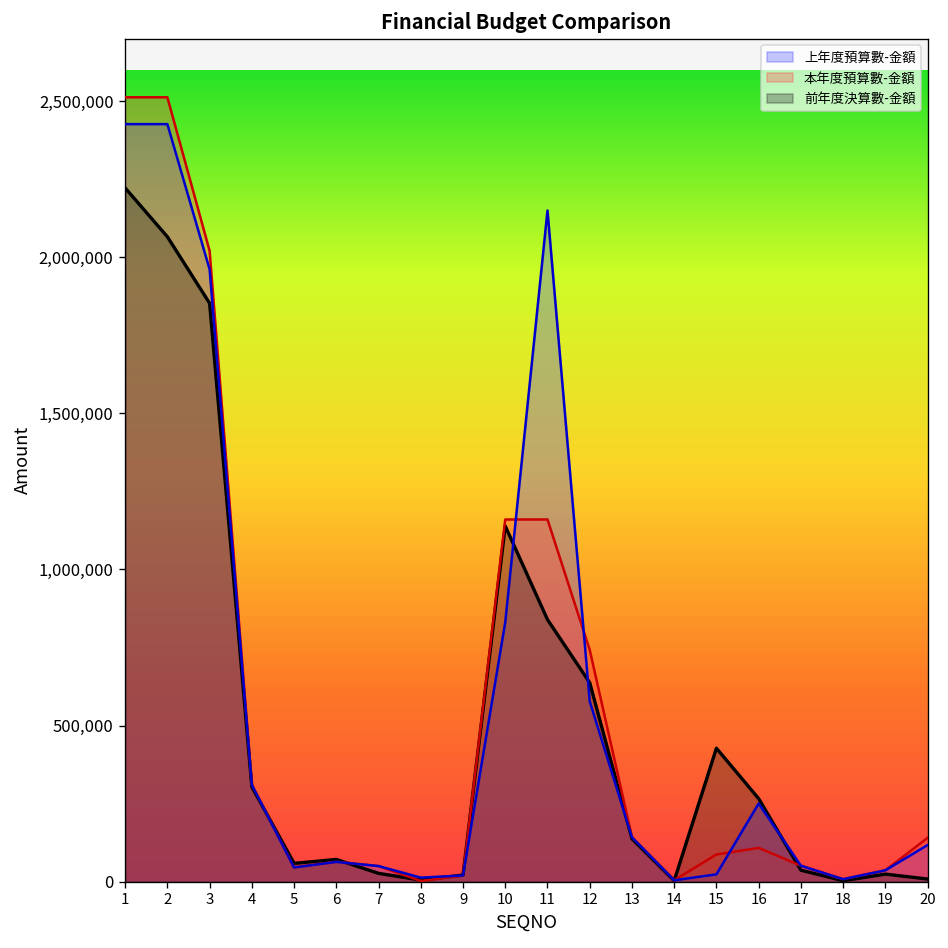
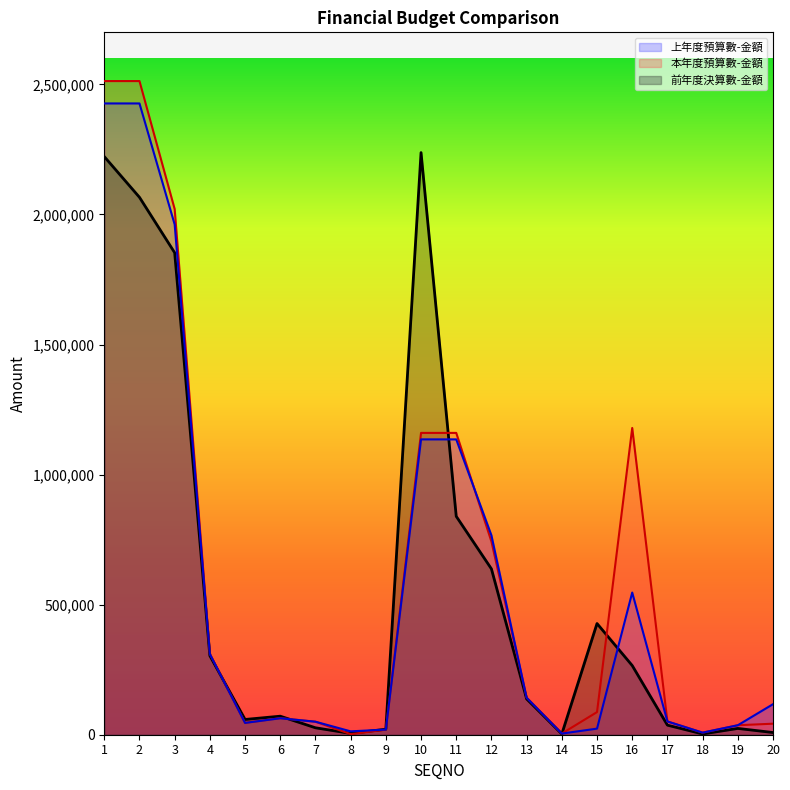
上年度預算數-金額, 10: 830,000 -> 1,140,000
前年度決算數-金額, 10: 1,140,000 -> 2,240,000
上年度預算數-金額, 11: 2,150,000 -> 1,140,000
上年度預算數-金額, 12: 580,000 -> 770,000
上年度預算數-金額, 16: 250,000 -> 550,000
本年度預算數-金額, 16: 110,000 -> 1,180,000
本年度預算數-金額, 20: 140,000 -> 40,000
